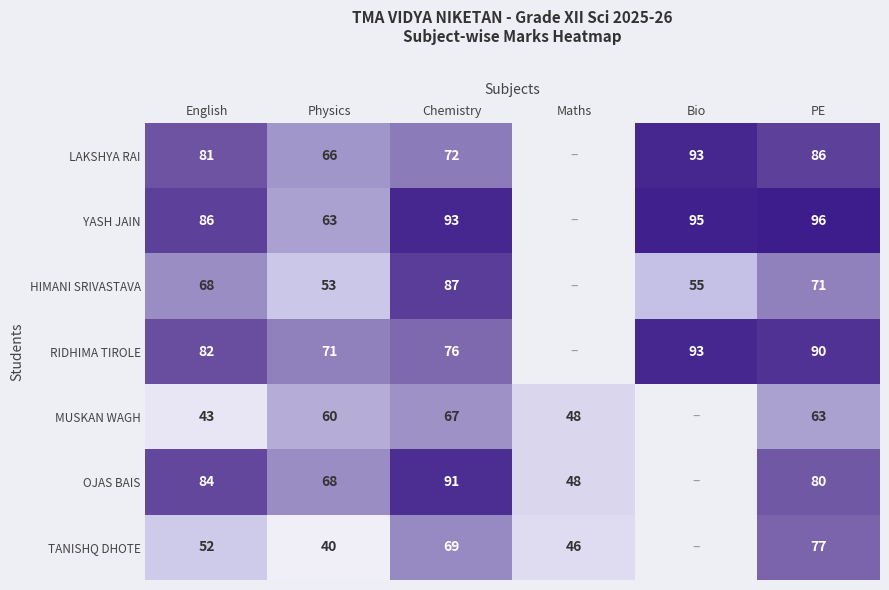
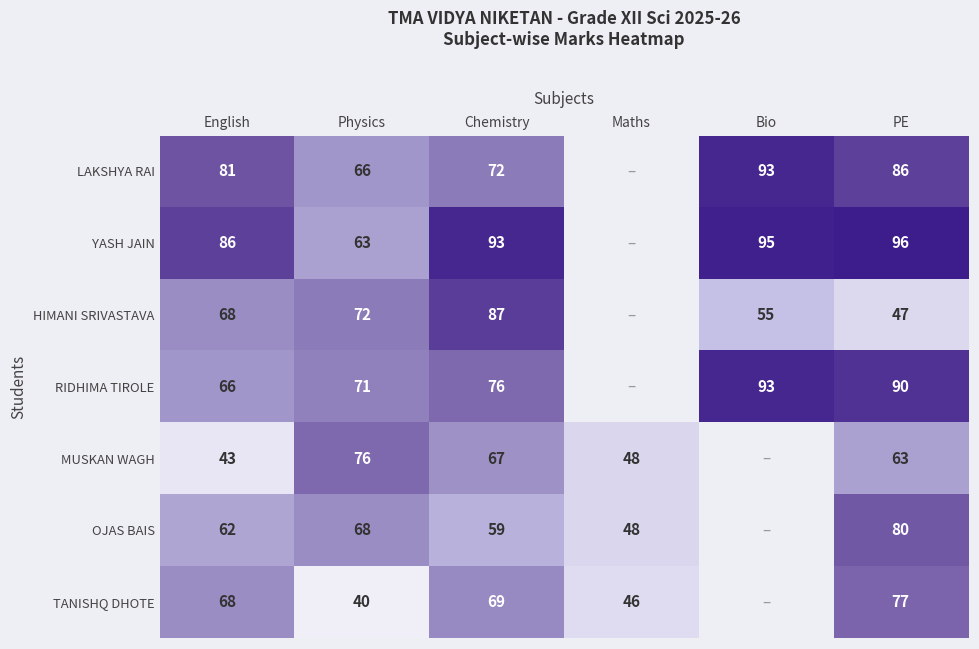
HIMANI SRIVASTAVA, Physics: 53 -> 72
HIMANI SRIVASTAVA, PE: 71 -> 47
RIDHIMA TIROLE, English: 82 -> 66
MUSKAN WAGH, Physics: 60 -> 76
OJAS BAIS, English: 84 -> 62
OJAS BAIS, Chemistry: 91 -> 59
TANISHQ DHOTE, English: 52 -> 68
